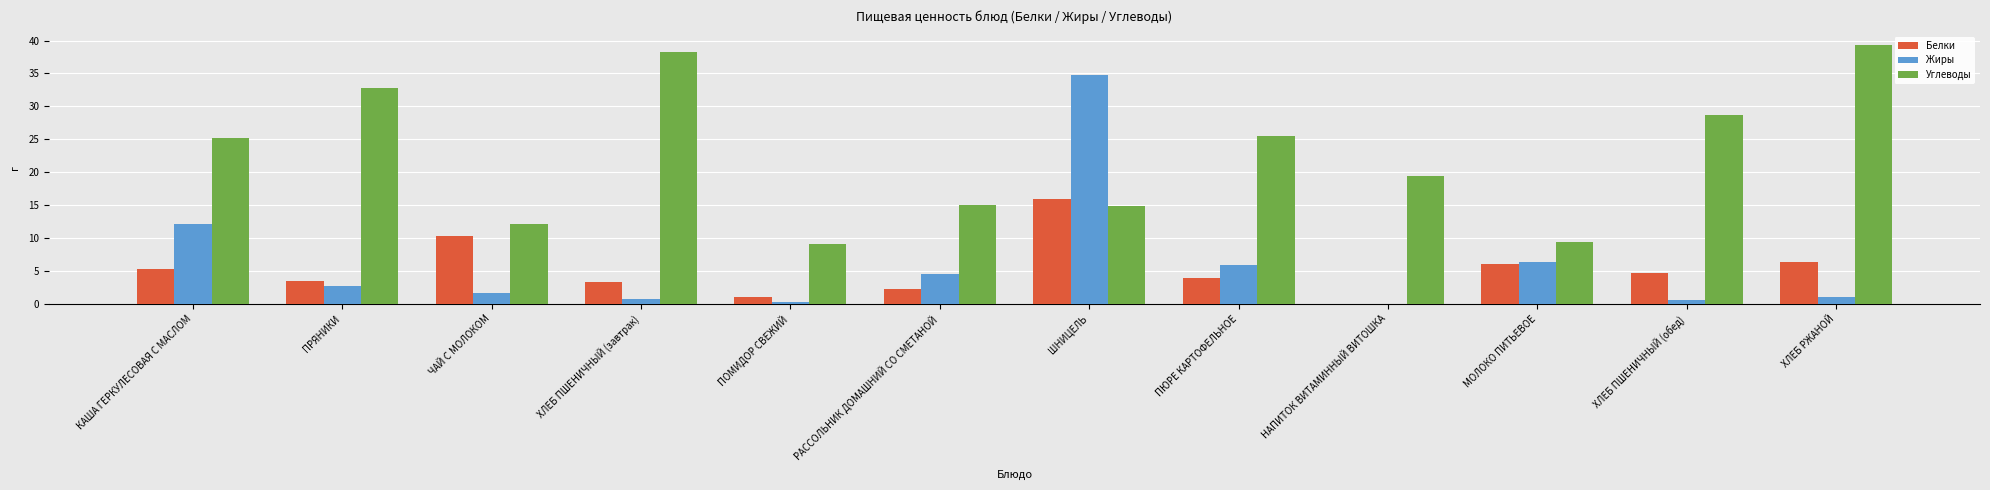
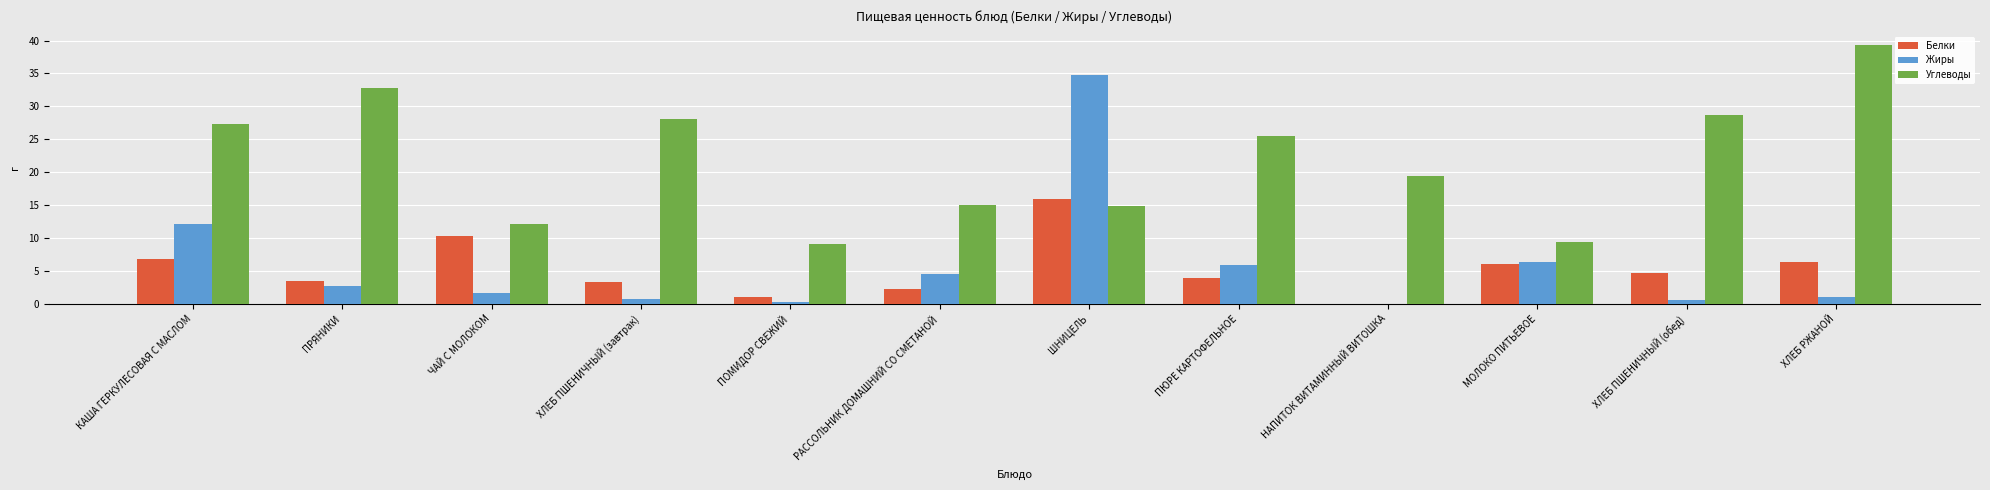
Белки, КАША ГЕРКУЛЕСОВАЯ С МАСЛОМ: 5 -> 7
Углеводы, КАША ГЕРКУЛЕСОВАЯ С МАСЛОМ: 25 -> 27
Углеводы, ХЛЕБ ПШЕНИЧНЫЙ (завтрак): 38 -> 28
